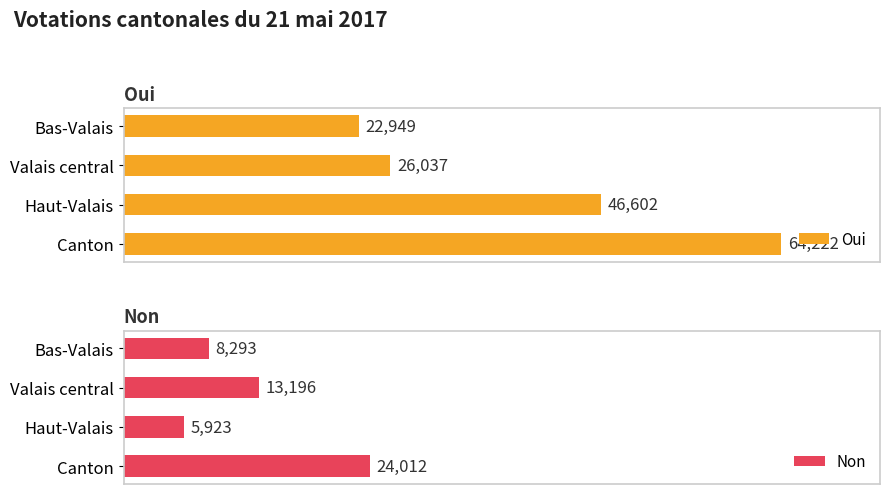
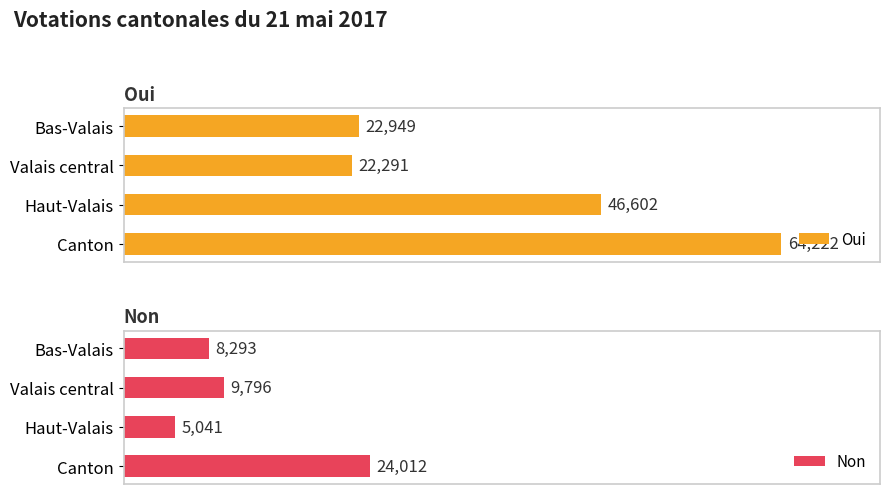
Oui, Valais central: 26,037 -> 22,291
Non, Valais central: 13,196 -> 9,796
Non, Haut-Valais: 5,923 -> 5,041
